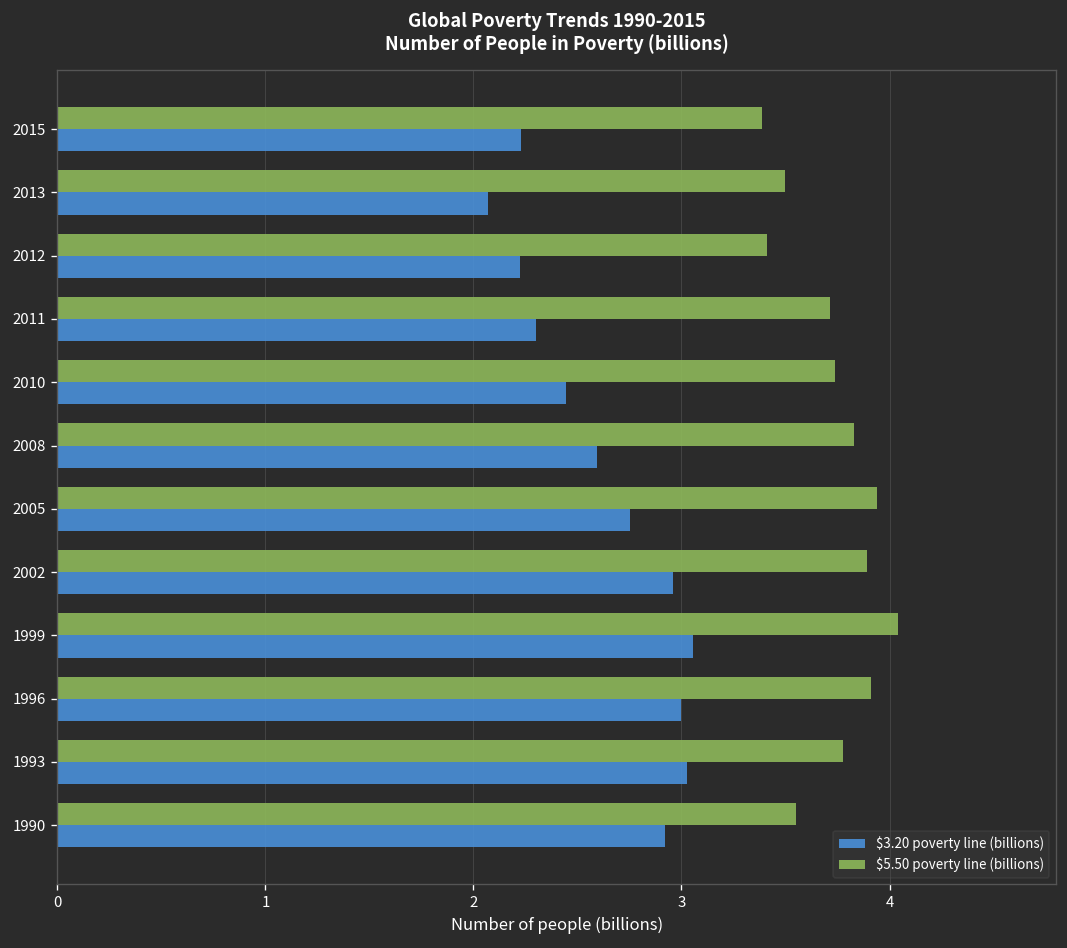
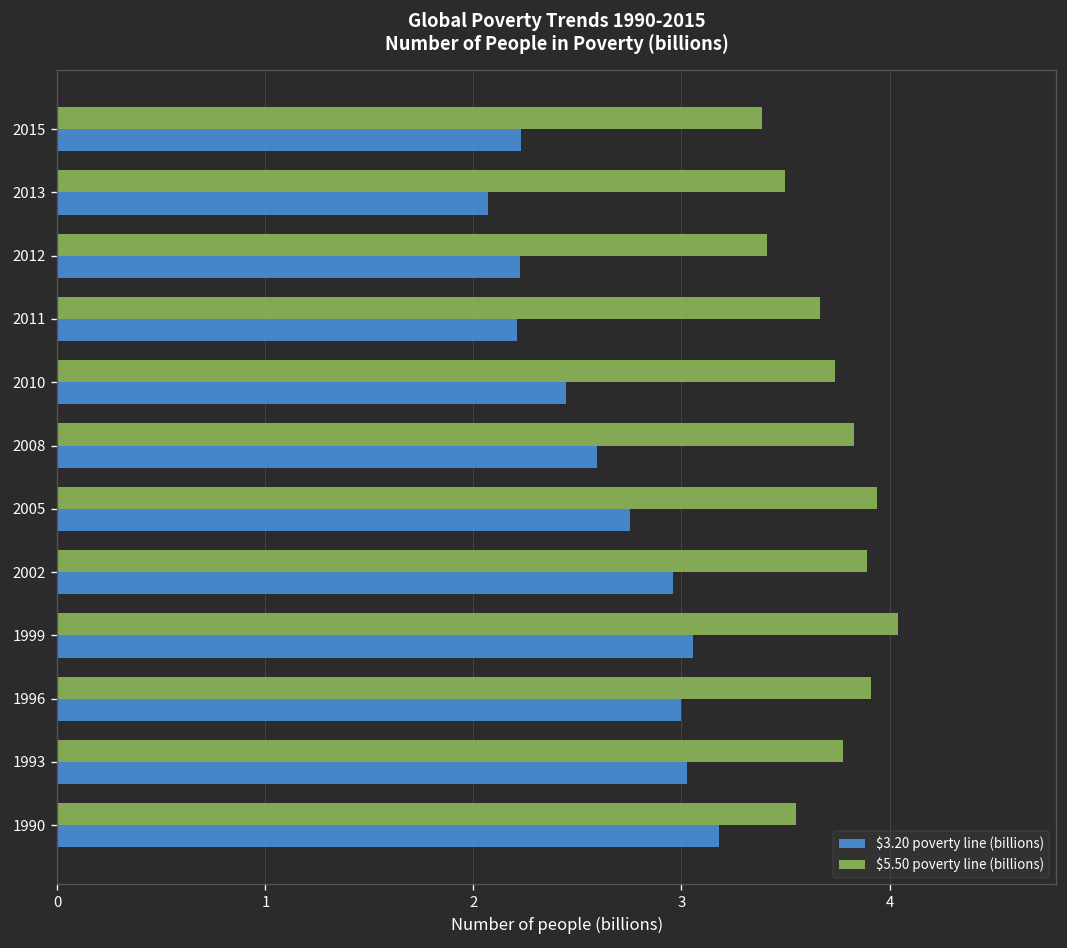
$5.50 poverty line (billions), 2011: 3.71 -> 3.66
$3.20 poverty line (billions), 2011: 2.30 -> 2.21
$3.20 poverty line (billions), 1990: 2.92 -> 3.18
